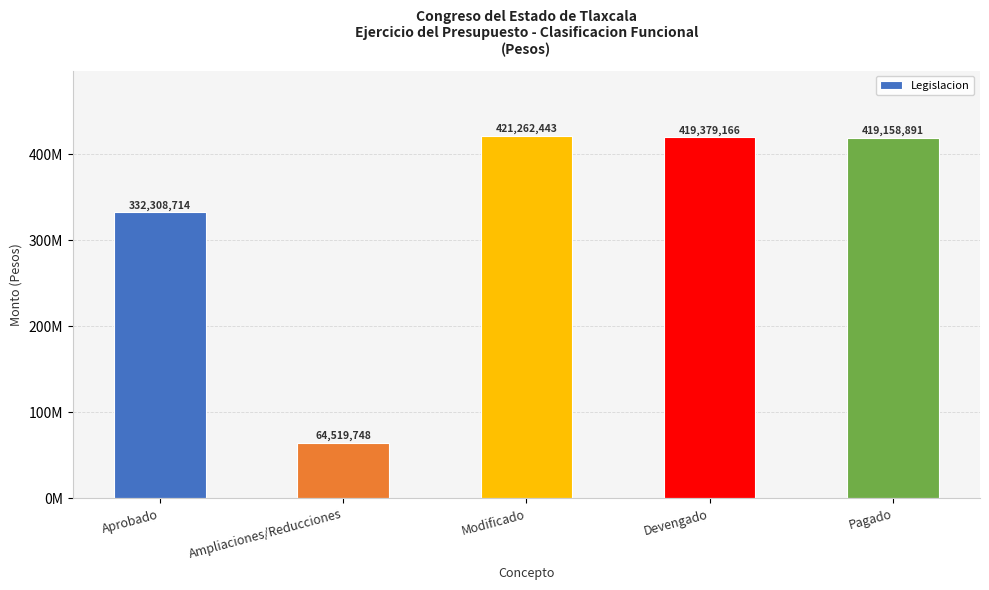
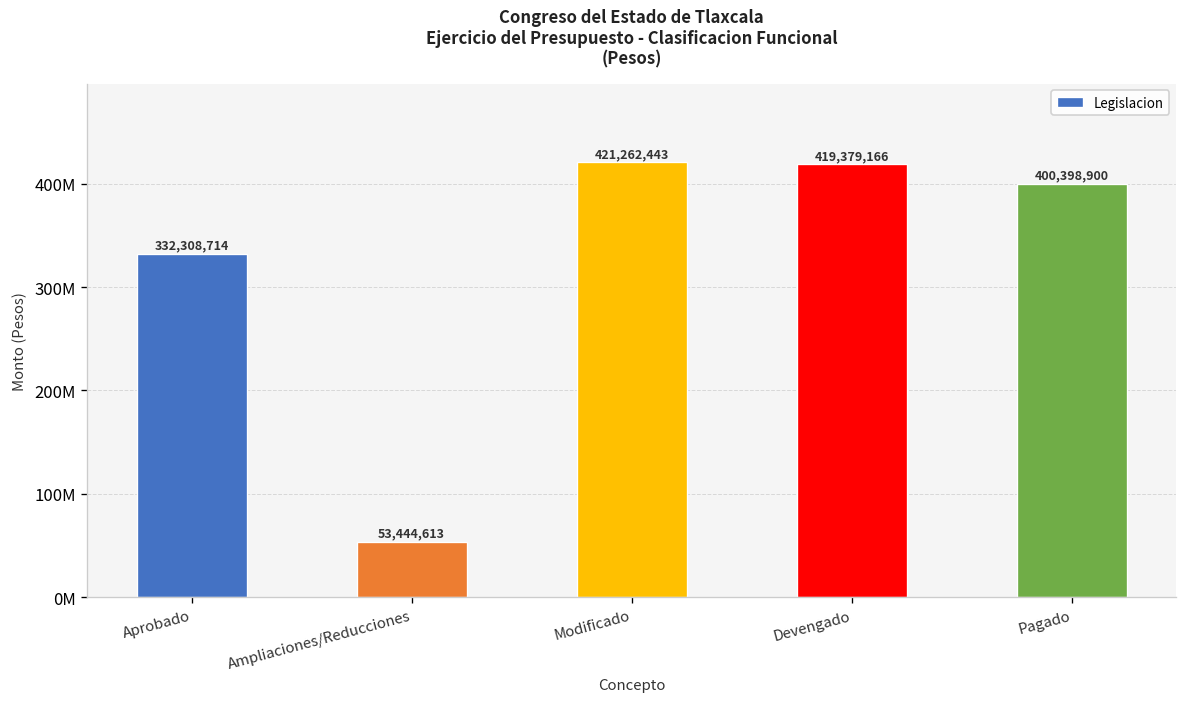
Ampliaciones/Reducciones: 64,519,748 -> 53,444,613
Pagado: 419,158,891 -> 400,398,900
